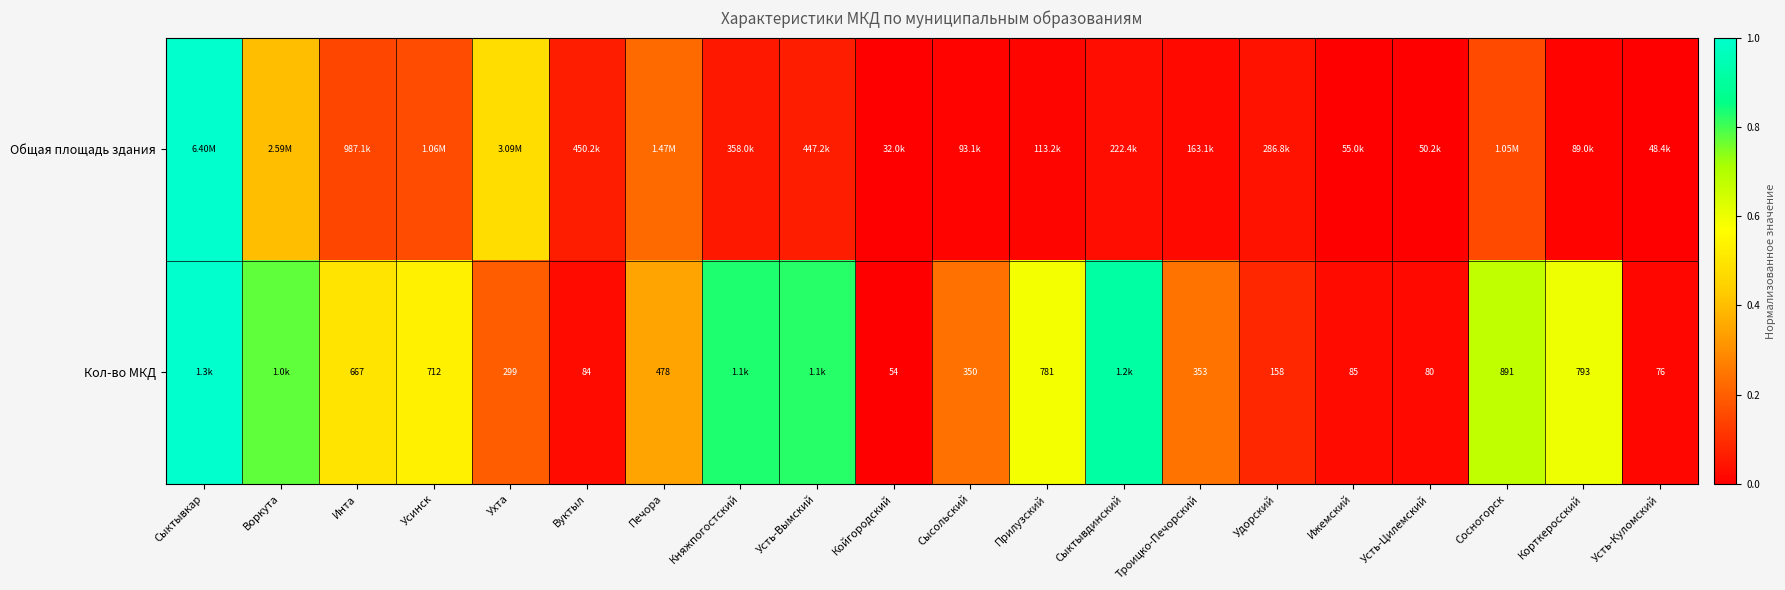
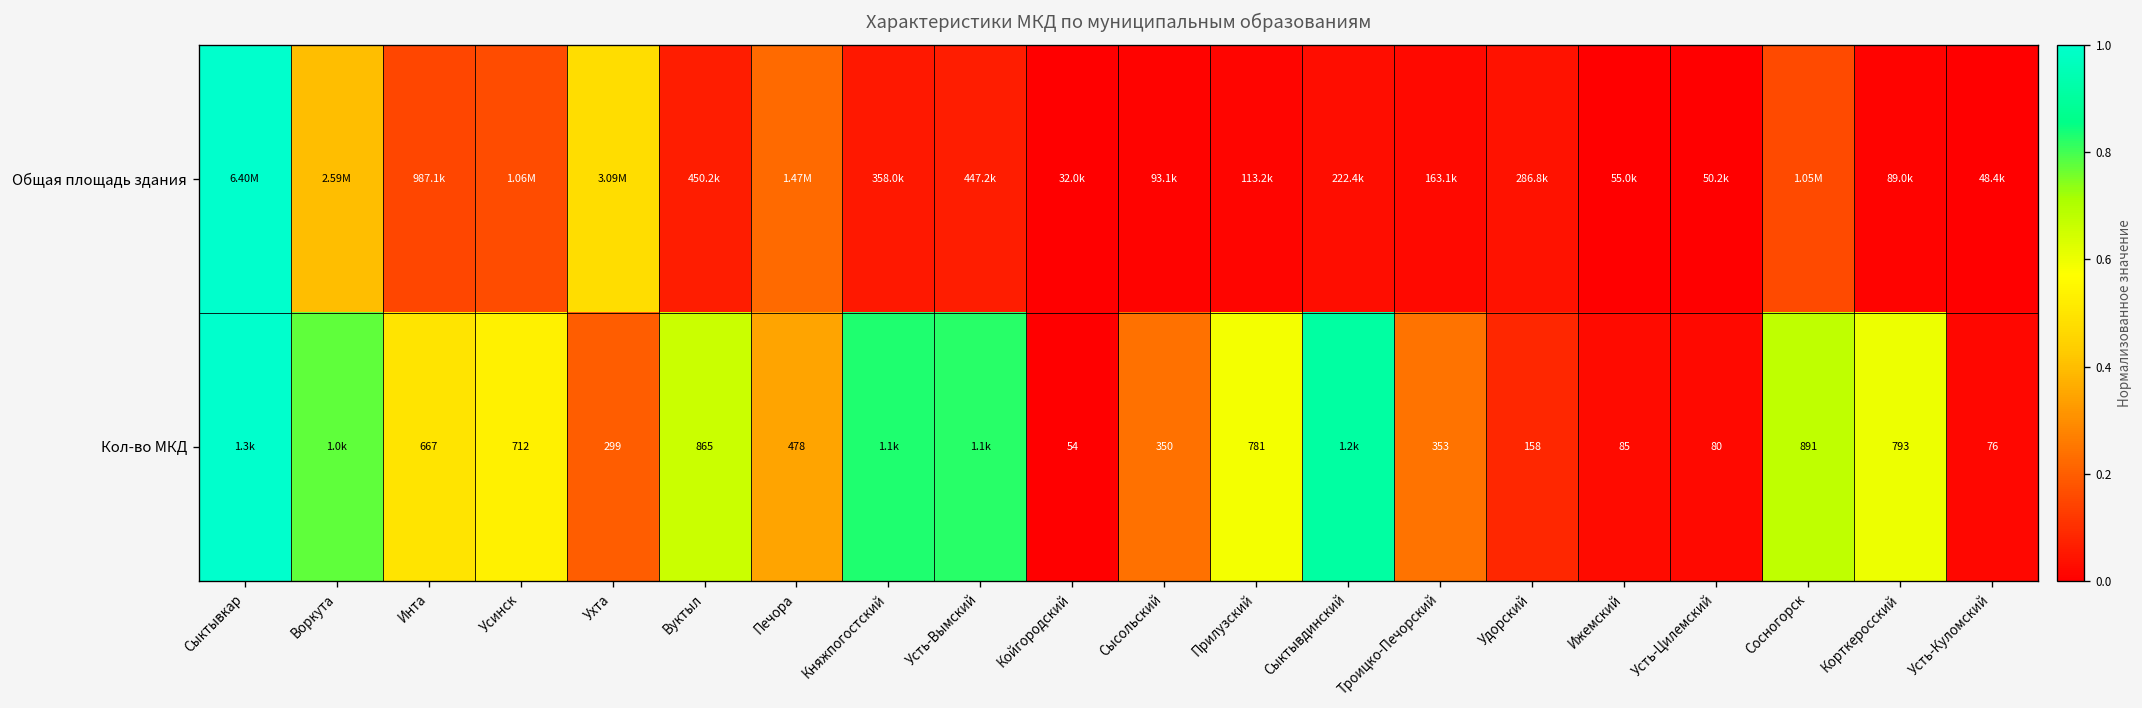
Кол-во МКД, Вуктыл: 84 -> 865
